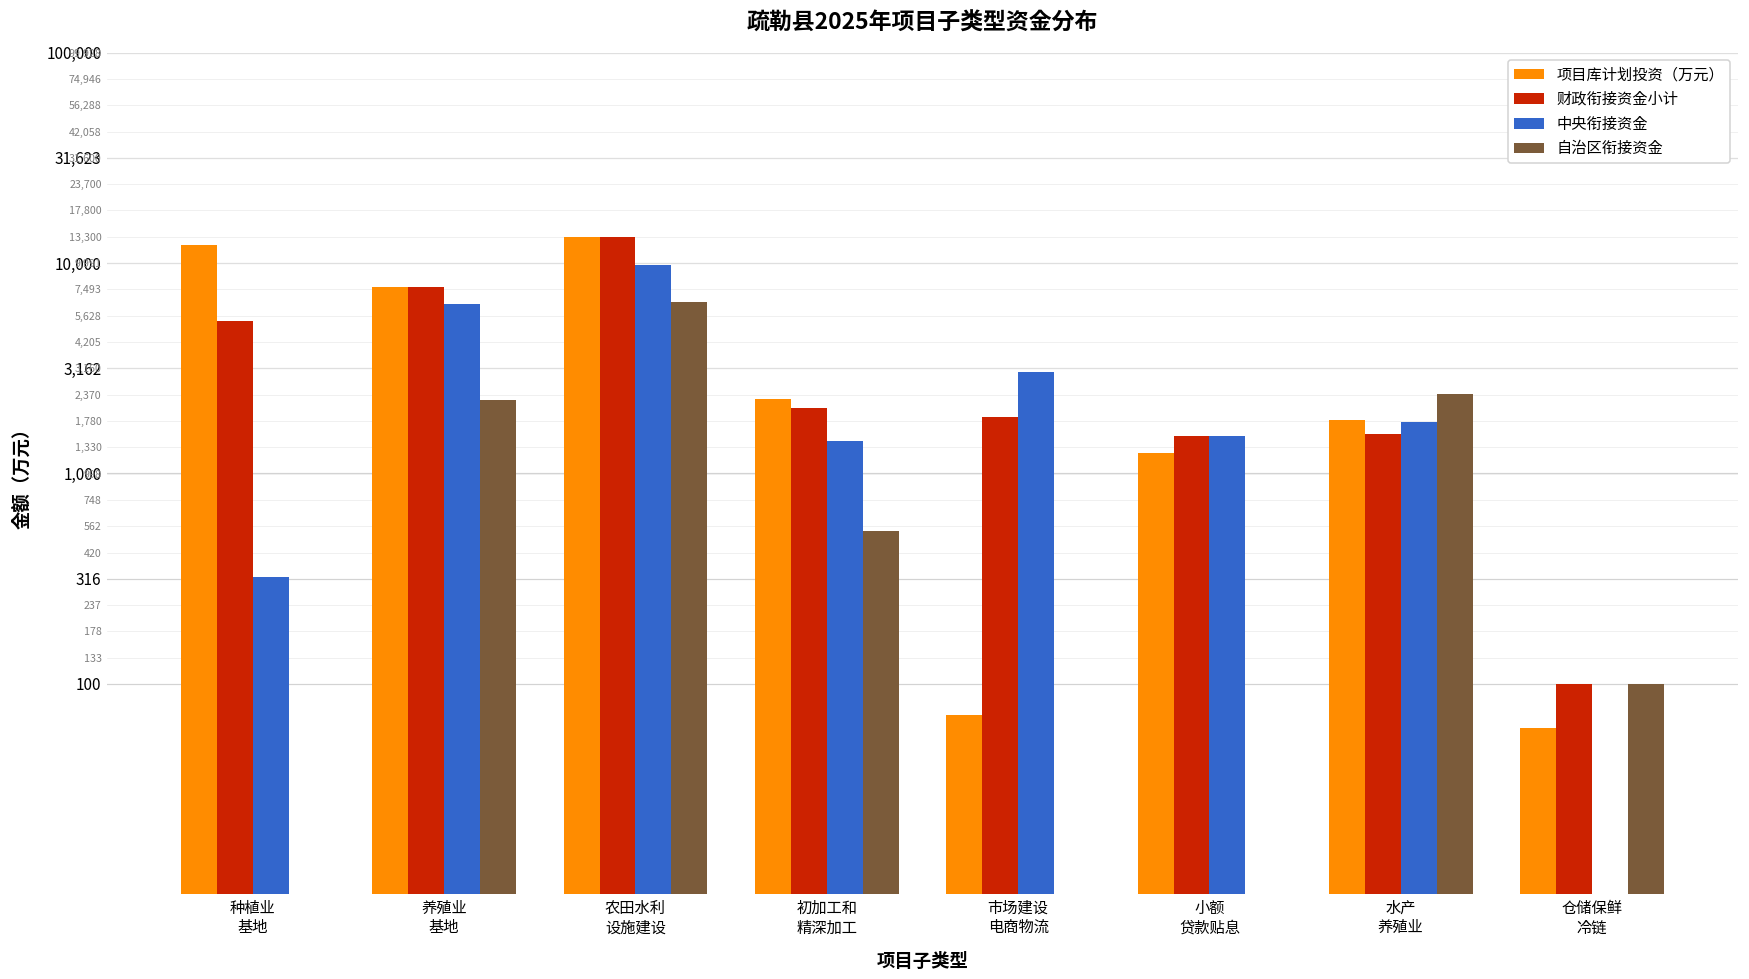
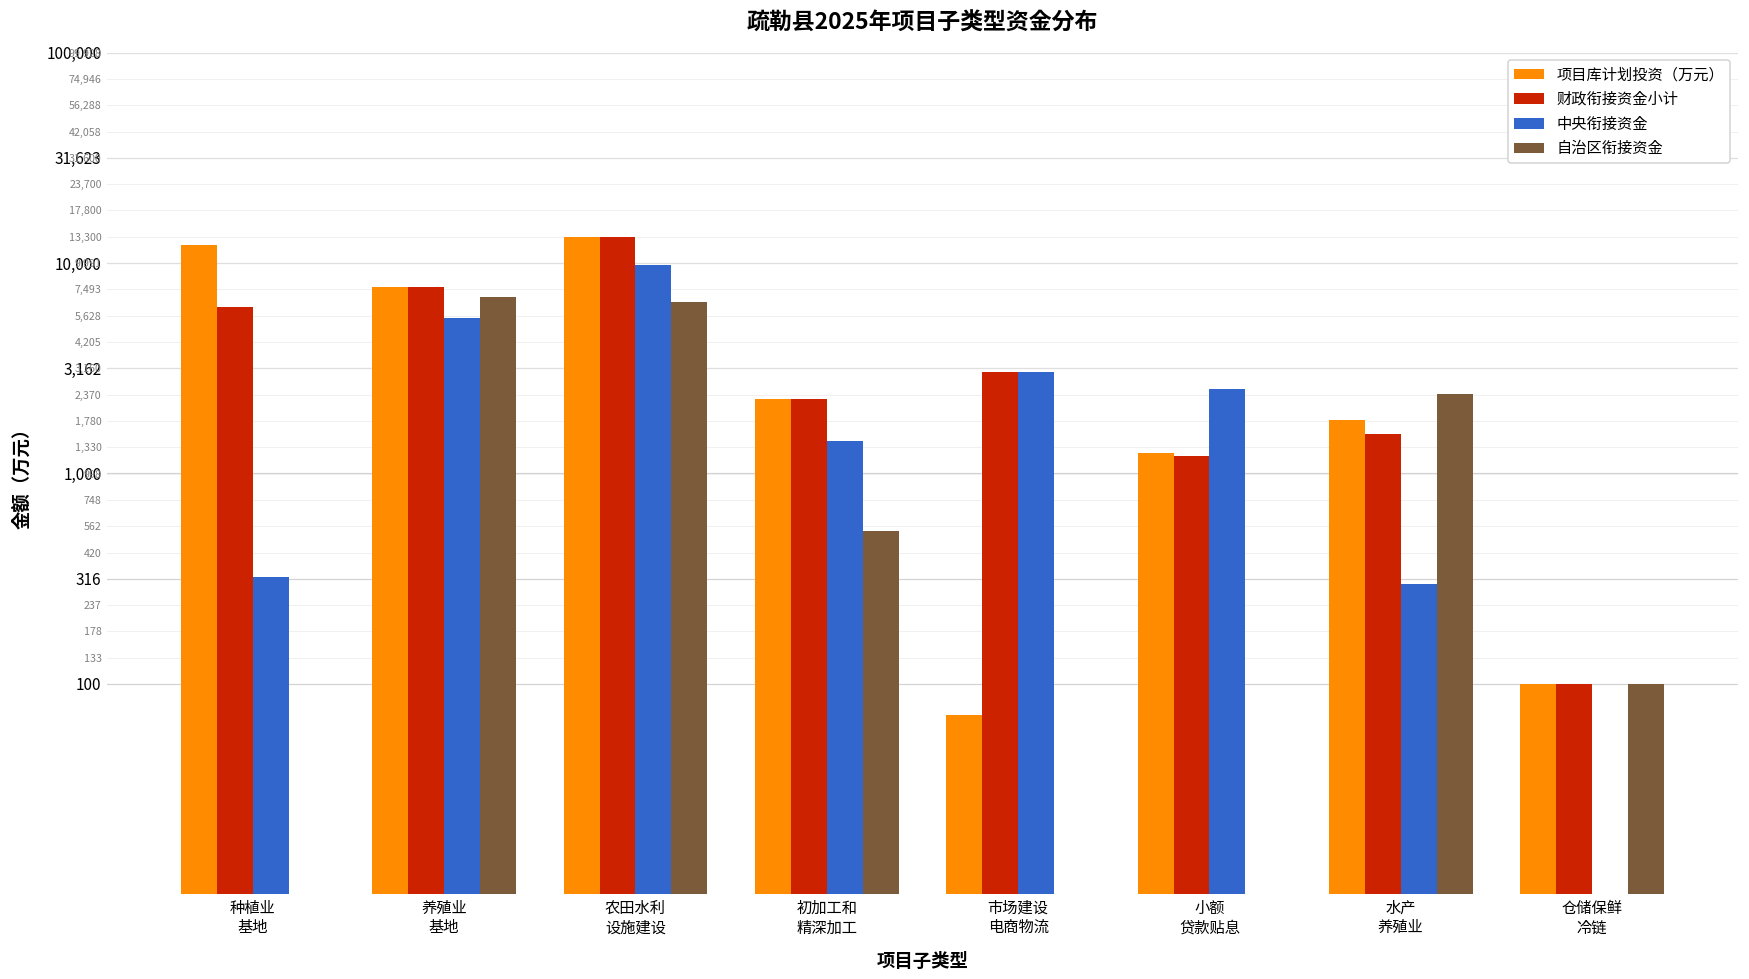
财政衔接资金小计, 种植业 基地: 5,300 -> 6,200
中央衔接资金, 养殖业 基地: 6,400 -> 5,500
自治区衔接资金, 养殖业 基地: 2,200 -> 6,900
财政衔接资金小计, 初加工和 精深加工: 2,000 -> 2,300
财政衔接资金小计, 市场建设 电商物流: 1,900 -> 3,000
财政衔接资金小计, 小额 贷款贴息: 1,500 -> 1,200
中央衔接资金, 小额 贷款贴息: 1,500 -> 2,500
中央衔接资金, 水产 养殖业: 1,800 -> 300
项目库计划投资（万元）, 仓储保鲜 冷链: 62 -> 100
